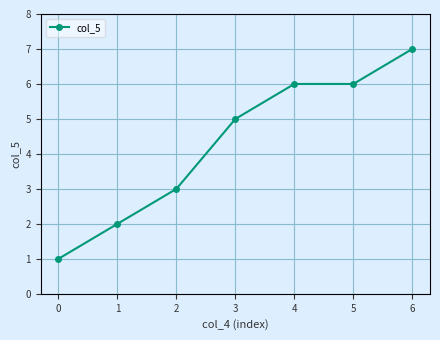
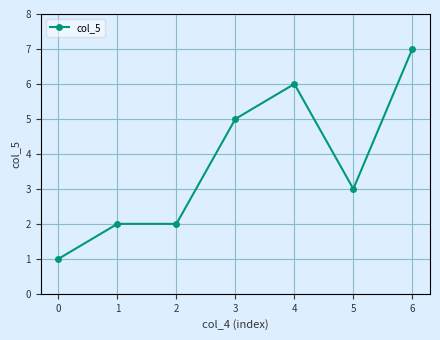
2: 3 -> 2
5: 6 -> 3
